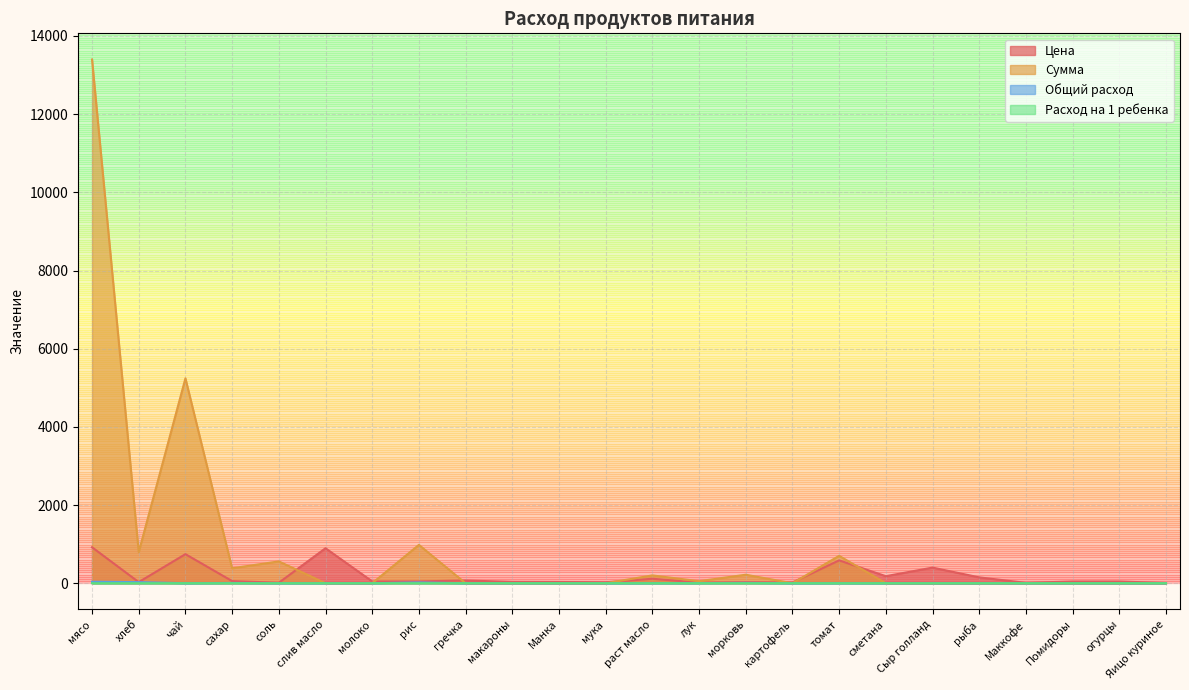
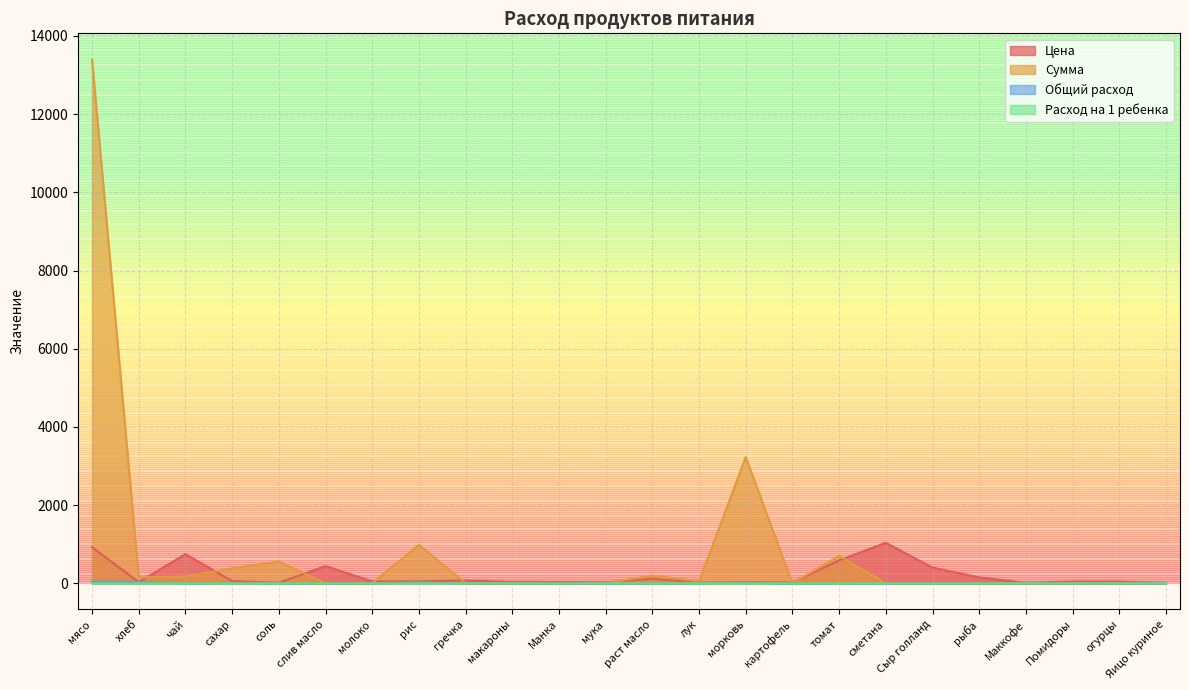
Сумма, хлеб: 800 -> 200
Сумма, чай: 5200 -> 200
Цена, слив масло: 900 -> 400
Сумма, морковь: 200 -> 3200
Цена, сметана: 200 -> 1000
